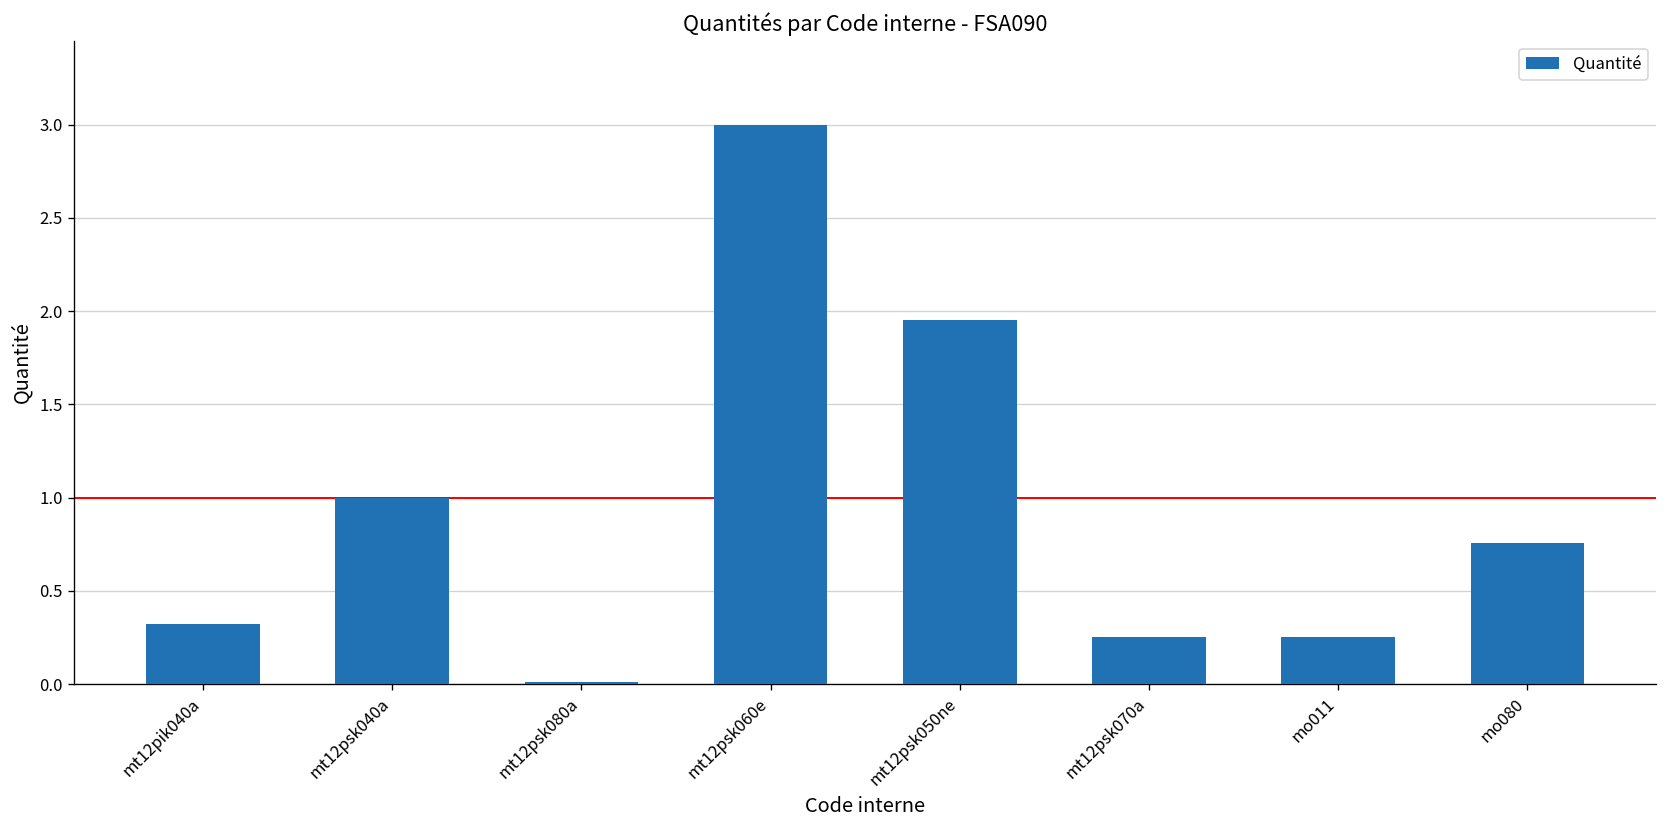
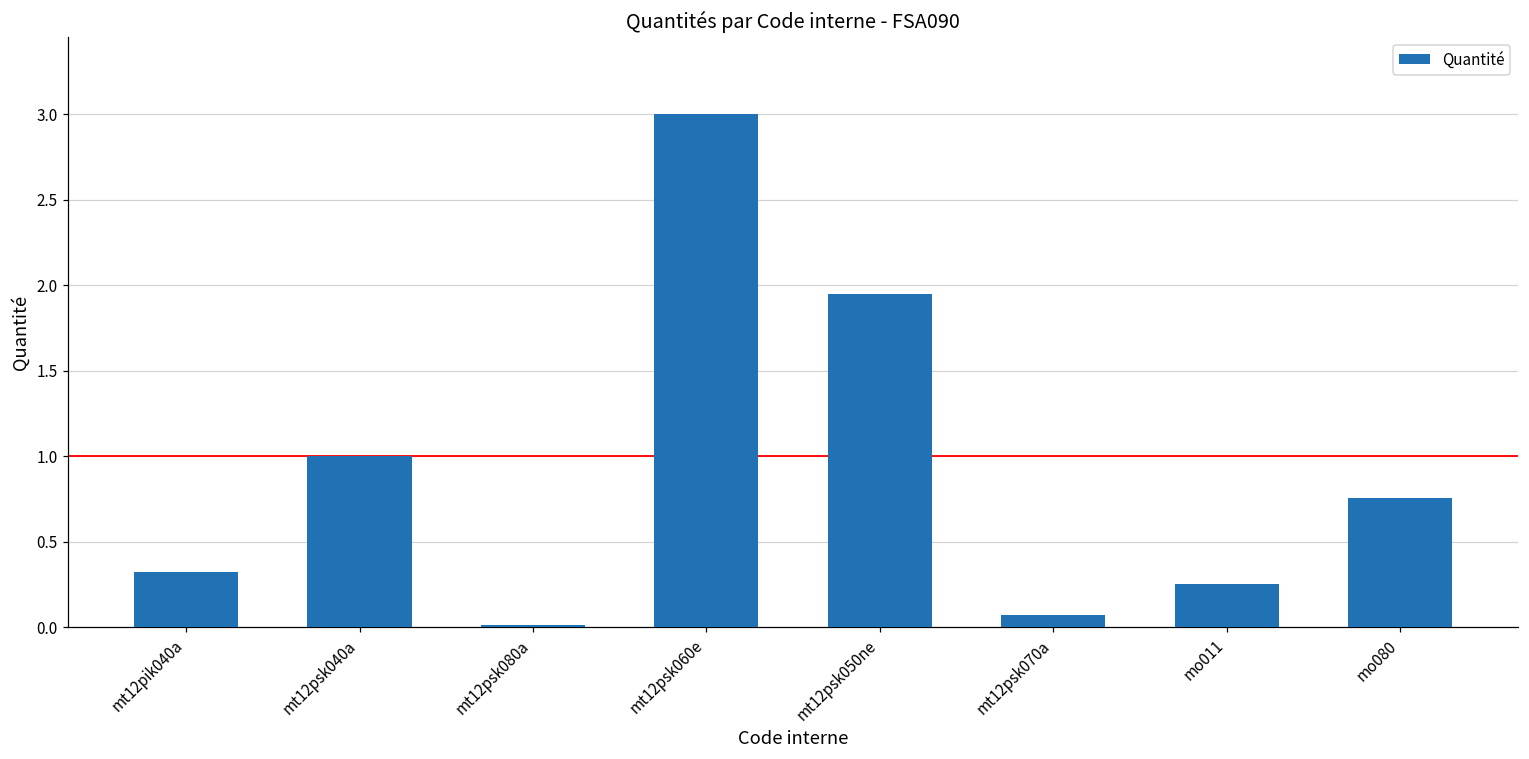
mt12psk070a: 0.25 -> 0.07
